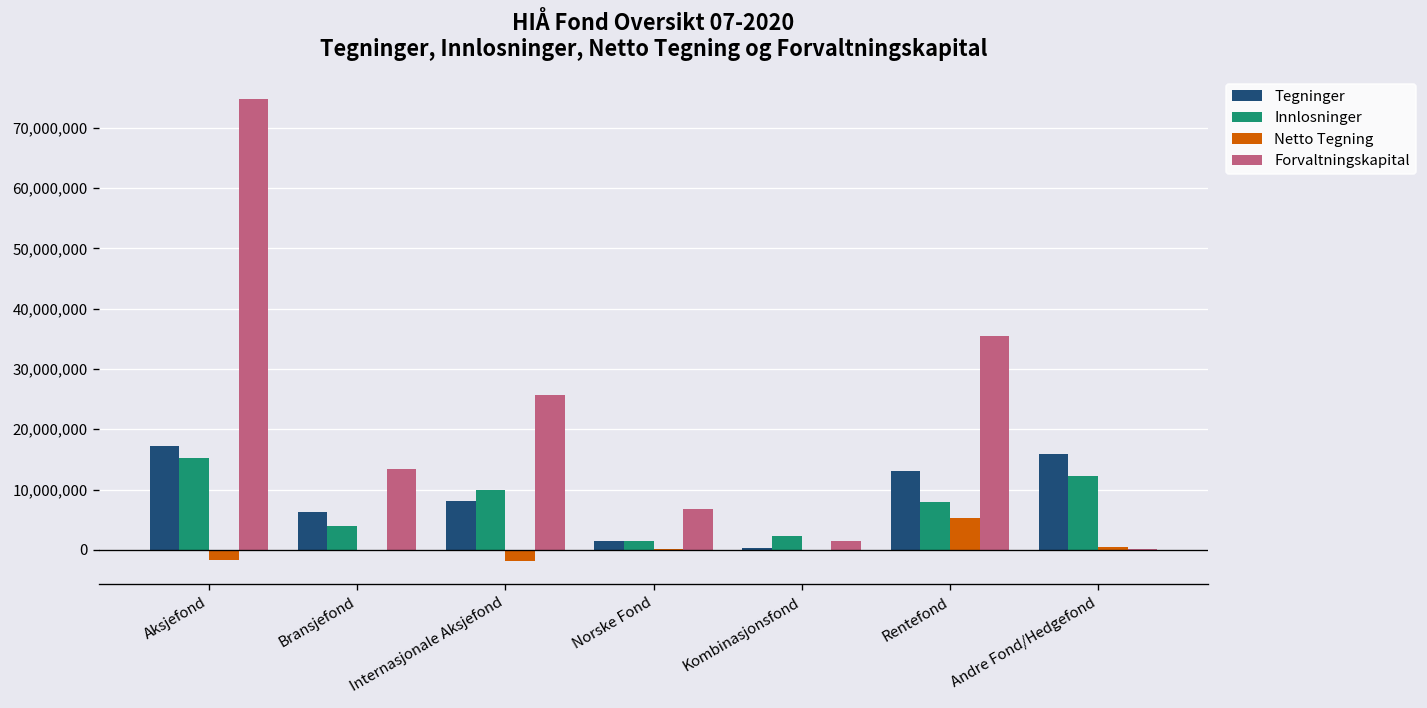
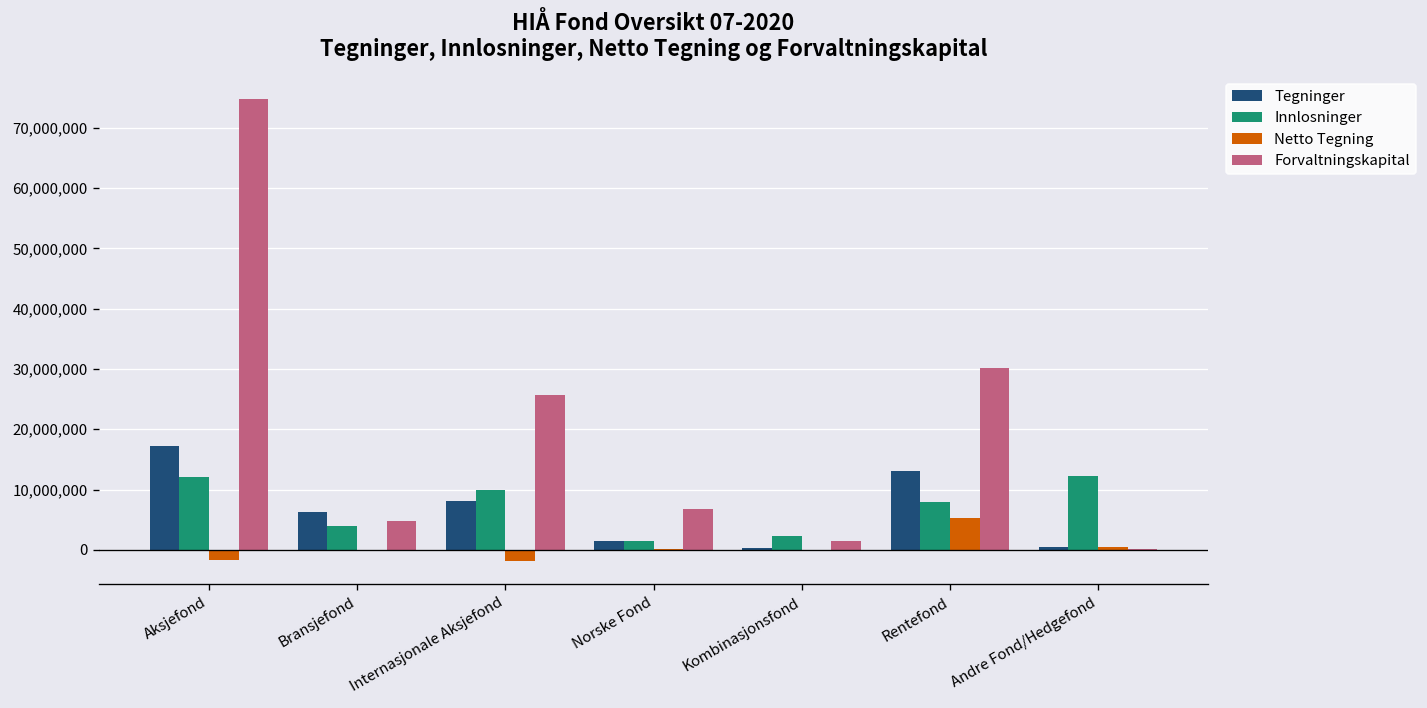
Innlosninger, Aksjefond: 15,000,000 -> 12,000,000
Forvaltningskapital, Bransjefond: 13,000,000 -> 5,000,000
Forvaltningskapital, Rentefond: 35,000,000 -> 30,000,000
Tegninger, Andre Fond/Hedgefond: 16,000,000 -> 1,000,000
